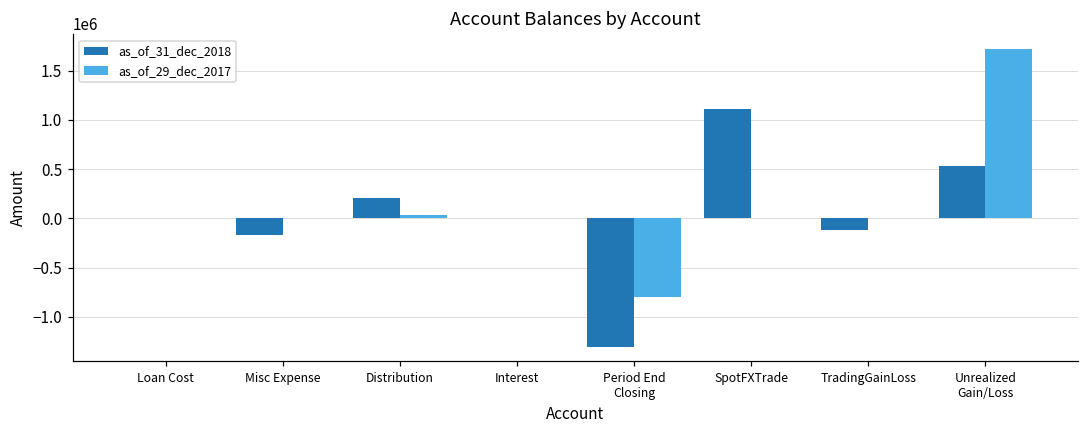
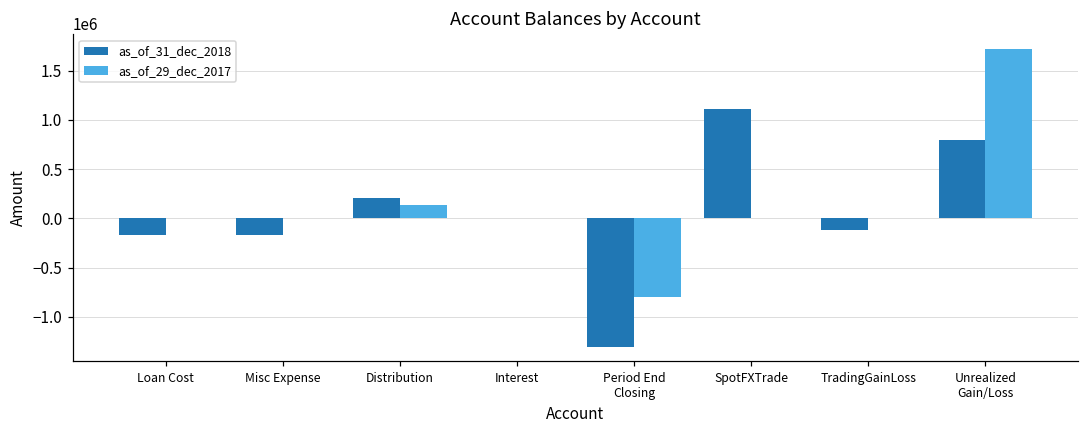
as_of_31_dec_2018, Loan Cost: 0 -> -200000
as_of_29_dec_2017, Distribution: 0 -> 100000
as_of_31_dec_2018, Unrealized Gain/Loss: 500000 -> 800000
